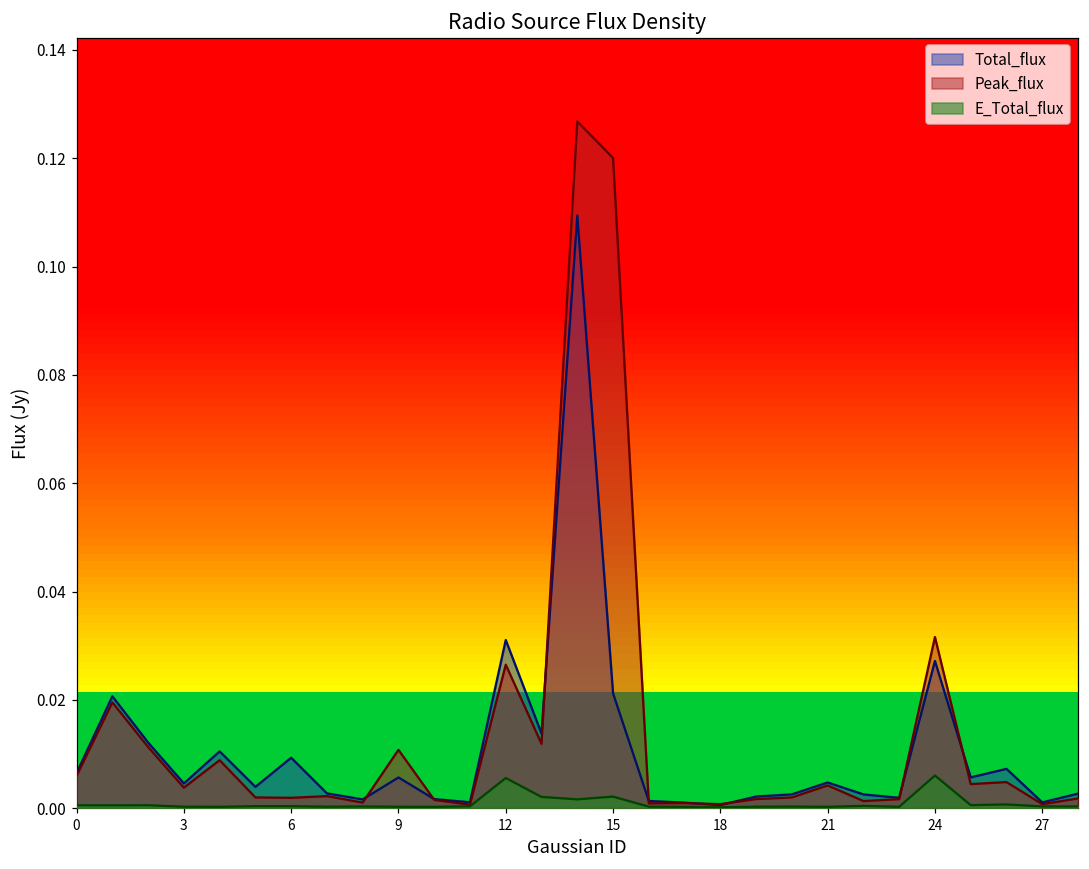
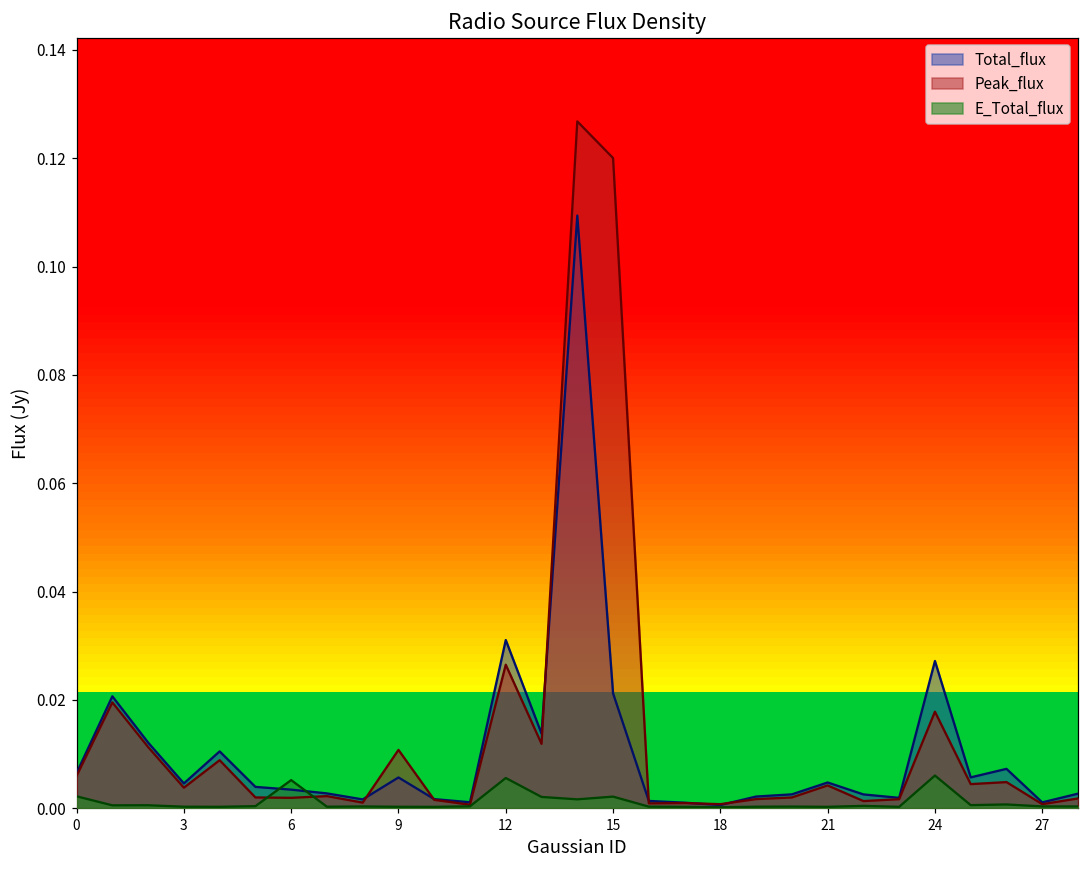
E_Total_flux, 0: 0.001 -> 0.002
Total_flux, 6: 0.009 -> 0.003
E_Total_flux, 6: 0.000 -> 0.005
Peak_flux, 24: 0.032 -> 0.018
